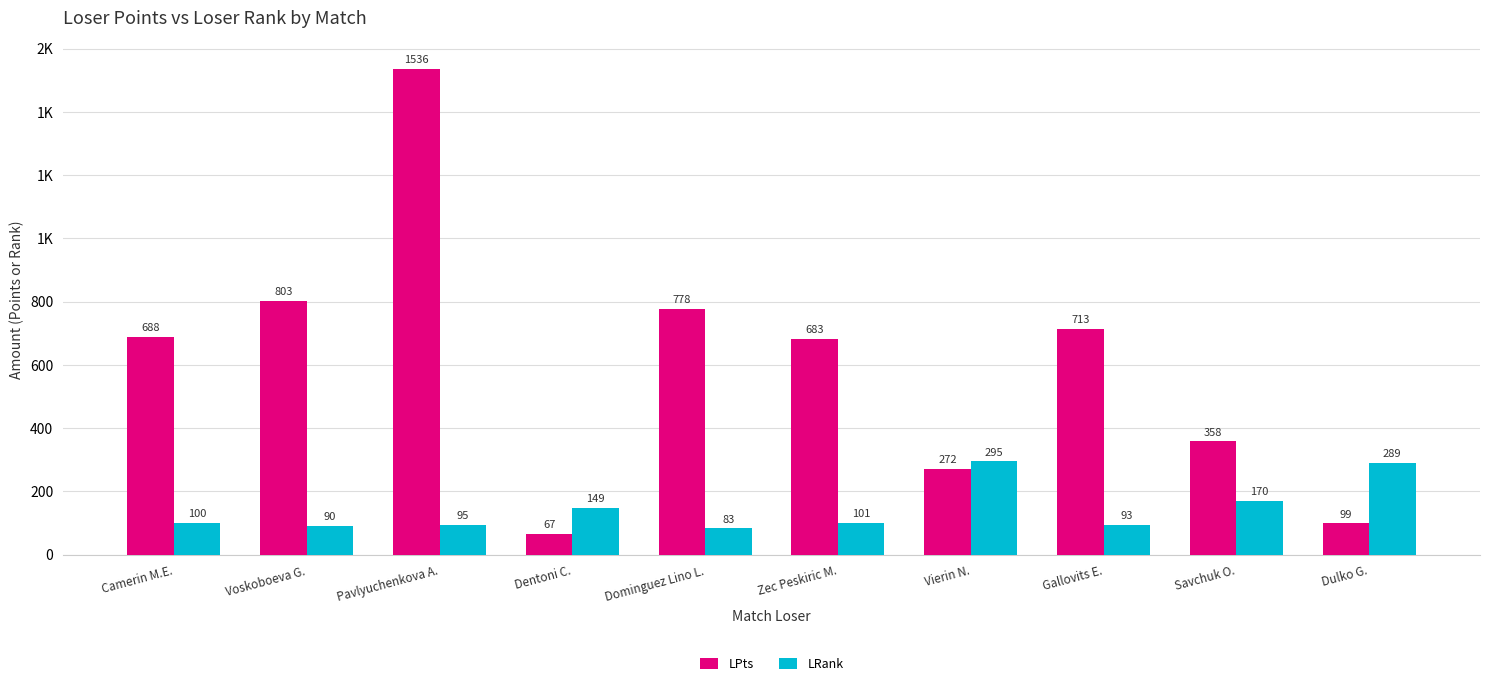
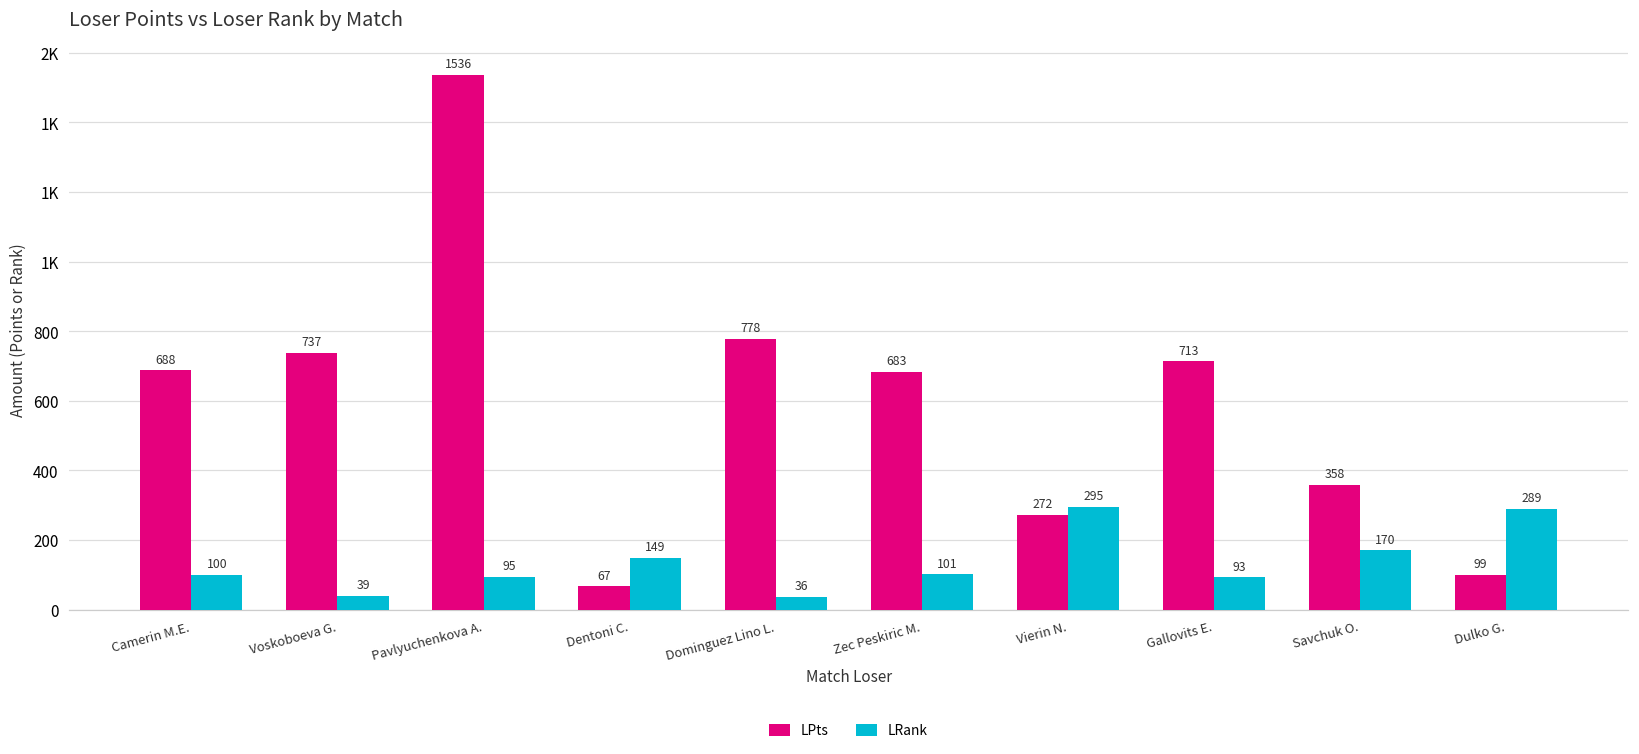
LPts, Voskoboeva G.: 803 -> 737
LRank, Voskoboeva G.: 90 -> 39
LRank, Dominguez Lino L.: 83 -> 36
